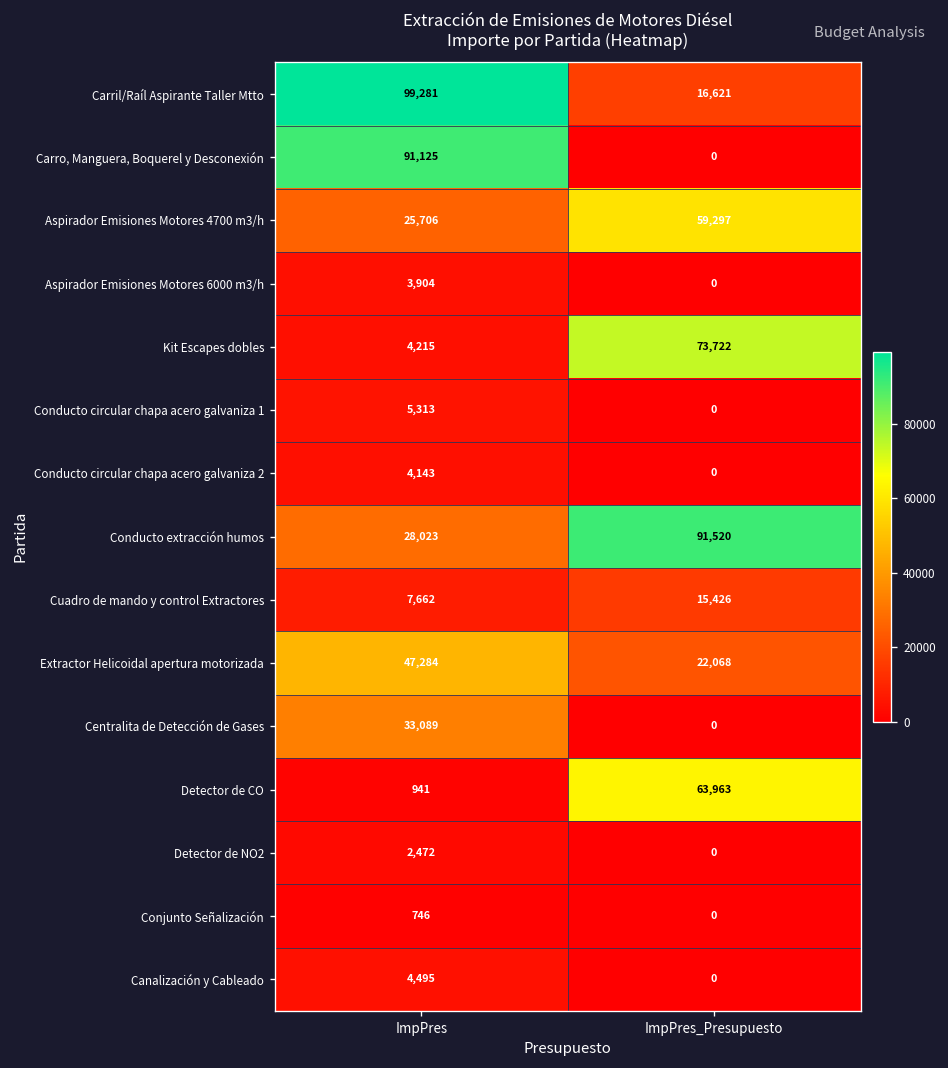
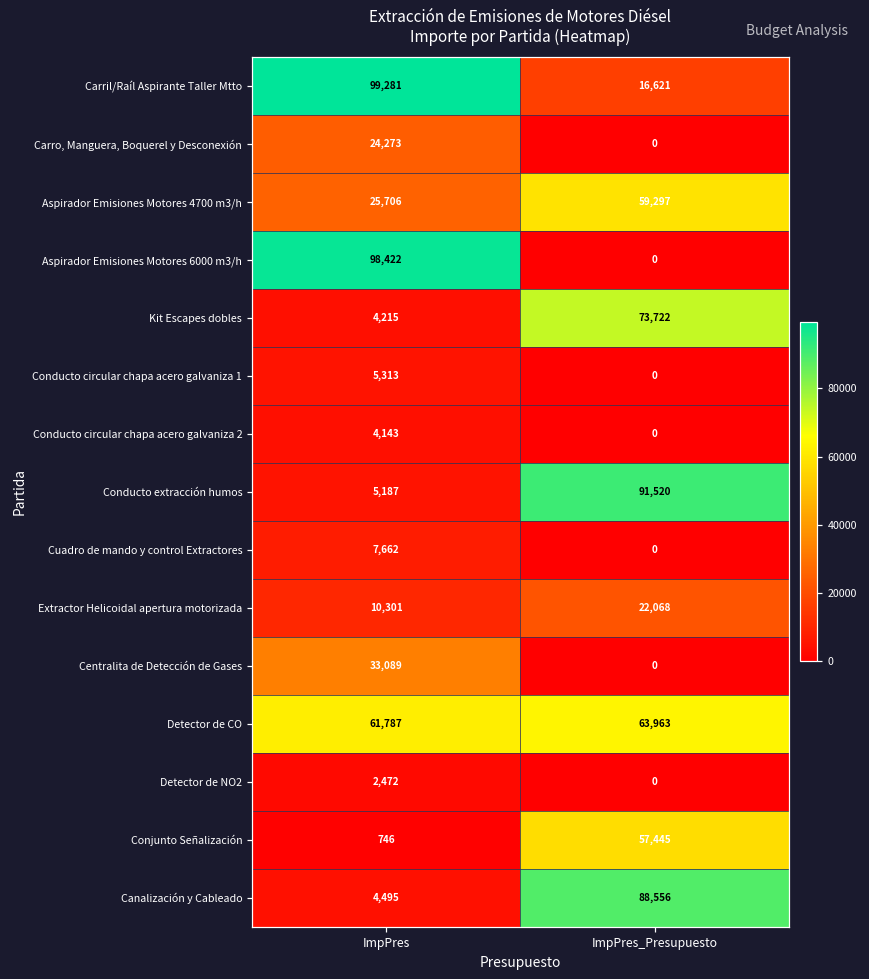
Carro, Manguera, Boquerel y Desconexión, ImpPres: 91,125 -> 24,273
Aspirador Emisiones Motores 6000 m3/h, ImpPres: 3,904 -> 98,422
Conducto extracción humos, ImpPres: 28,023 -> 5,187
Cuadro de mando y control Extractores, ImpPres_Presupuesto: 15,426 -> 0
Extractor Helicoidal apertura motorizada, ImpPres: 47,284 -> 10,301
Detector de CO, ImpPres: 941 -> 61,787
Conjunto Señalización, ImpPres_Presupuesto: 0 -> 57,445
Canalización y Cableado, ImpPres_Presupuesto: 0 -> 88,556
